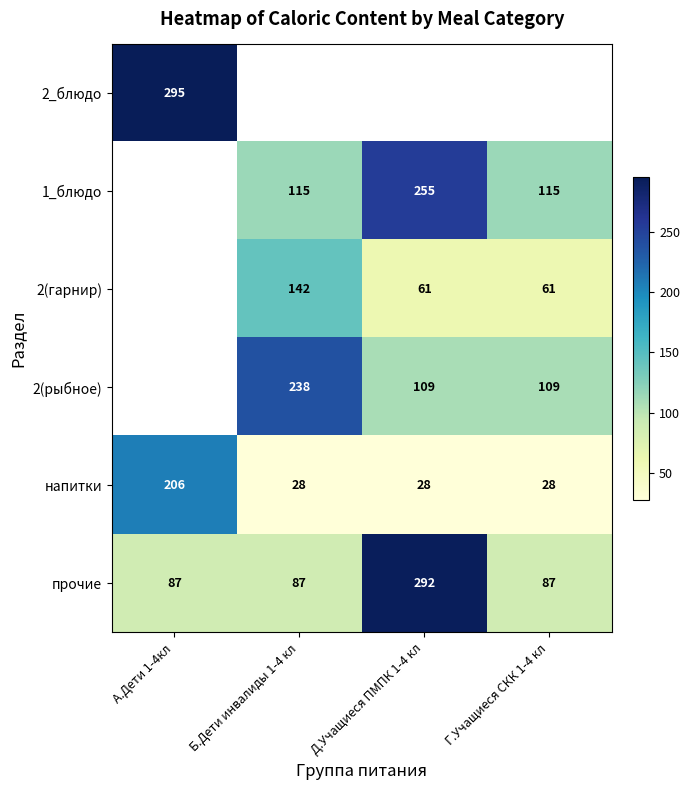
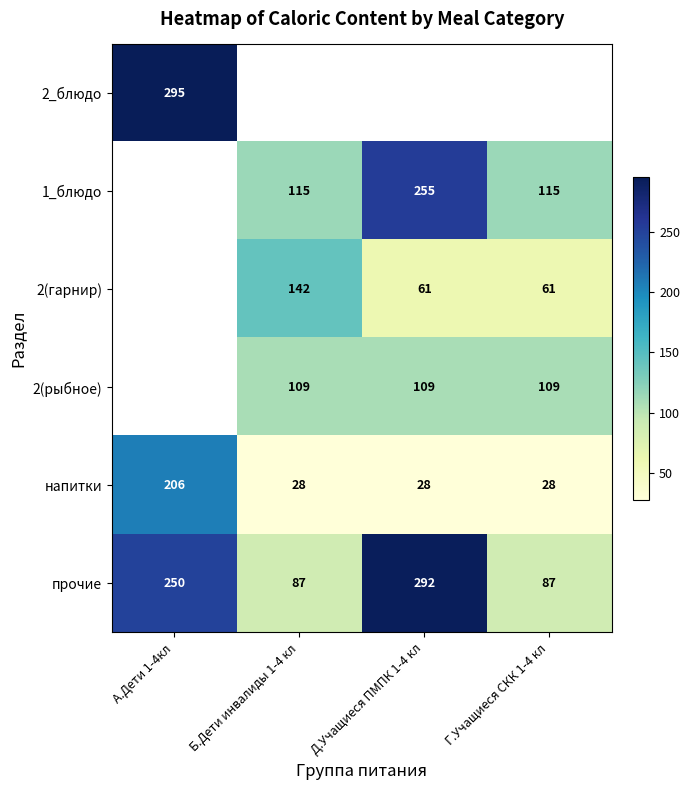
2(рыбное), Б.Дети инвалиды 1-4 кл: 238 -> 109
прочие, А.Дети 1-4кл: 87 -> 250
